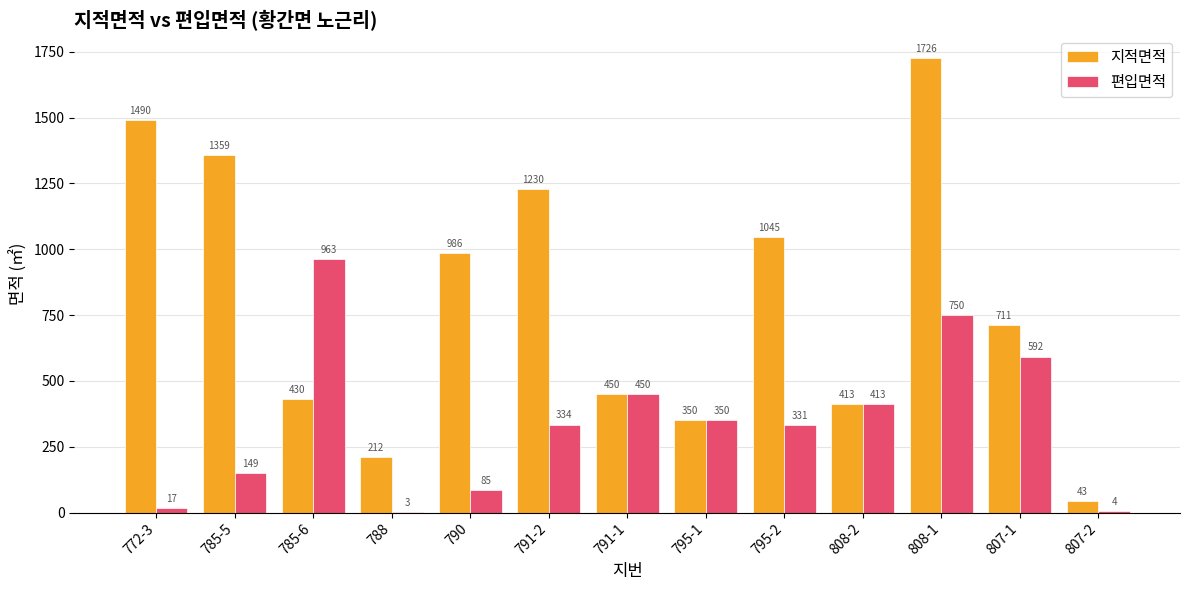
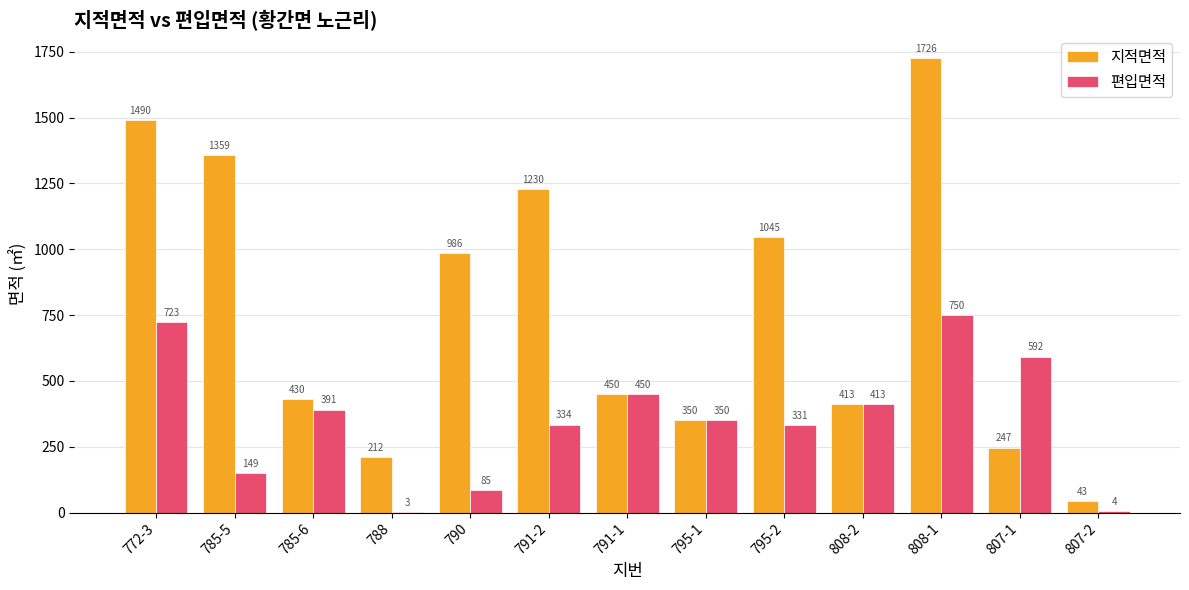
편입면적, 772-3: 17 -> 723
편입면적, 785-6: 963 -> 391
지적면적, 807-1: 711 -> 247
